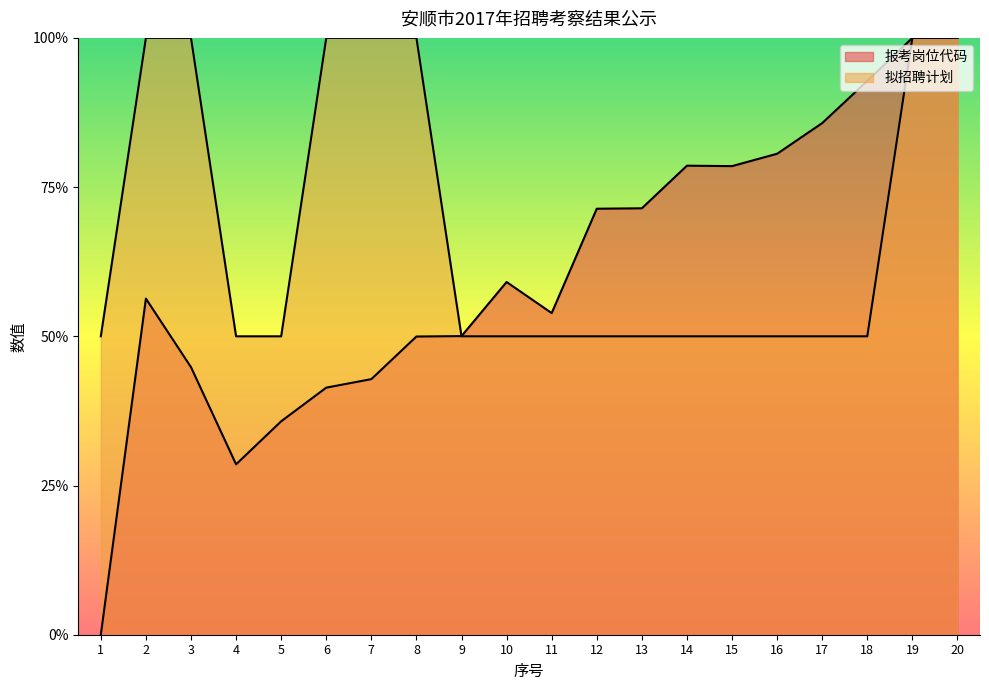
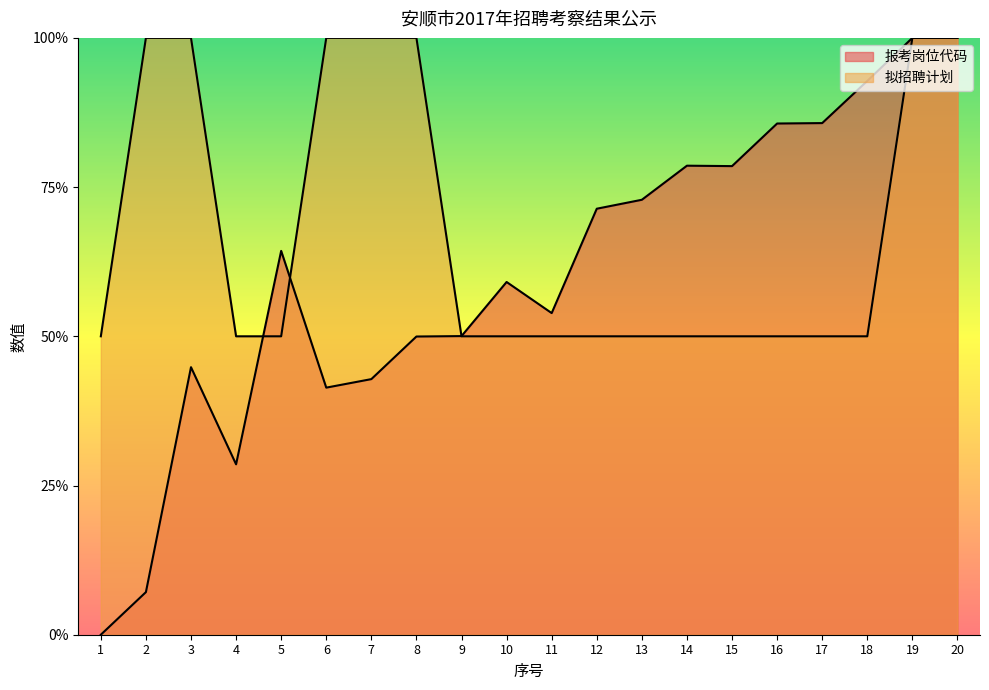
报考岗位代码, 2: 56% -> 7%
报考岗位代码, 5: 36% -> 64%
报考岗位代码, 13: 71% -> 73%
报考岗位代码, 16: 81% -> 86%
